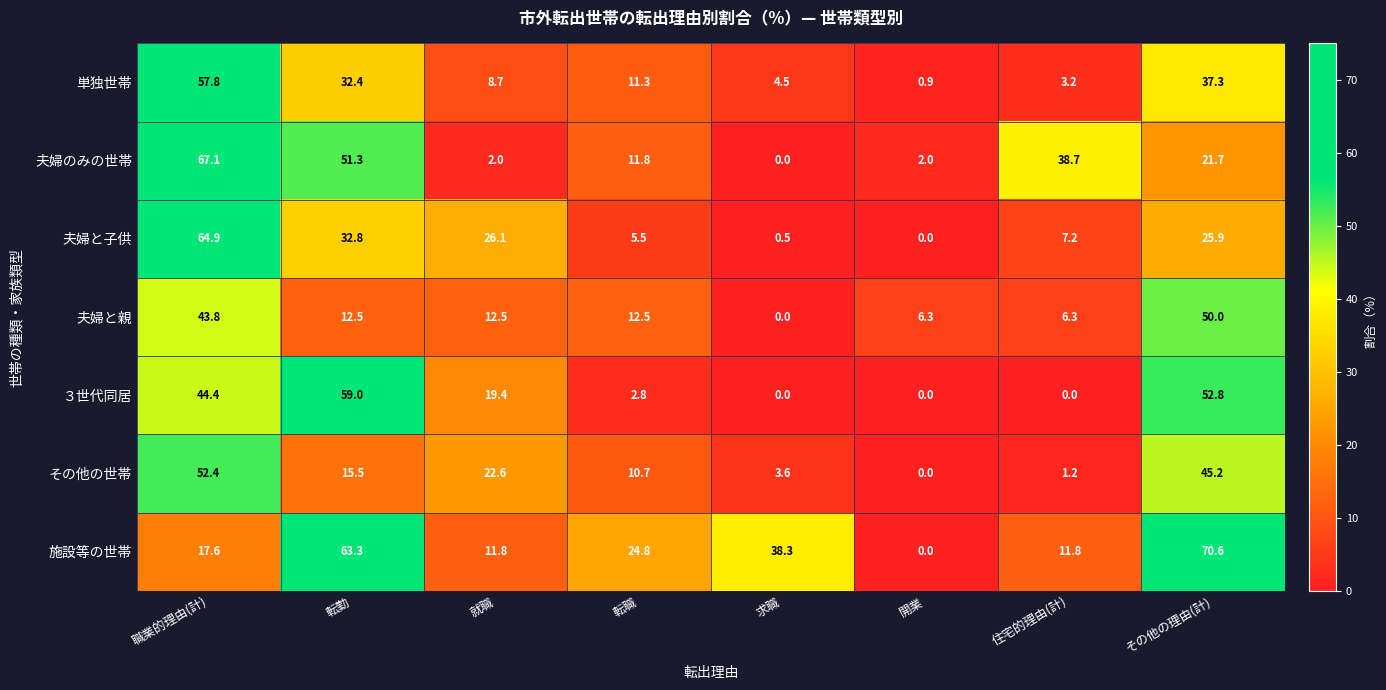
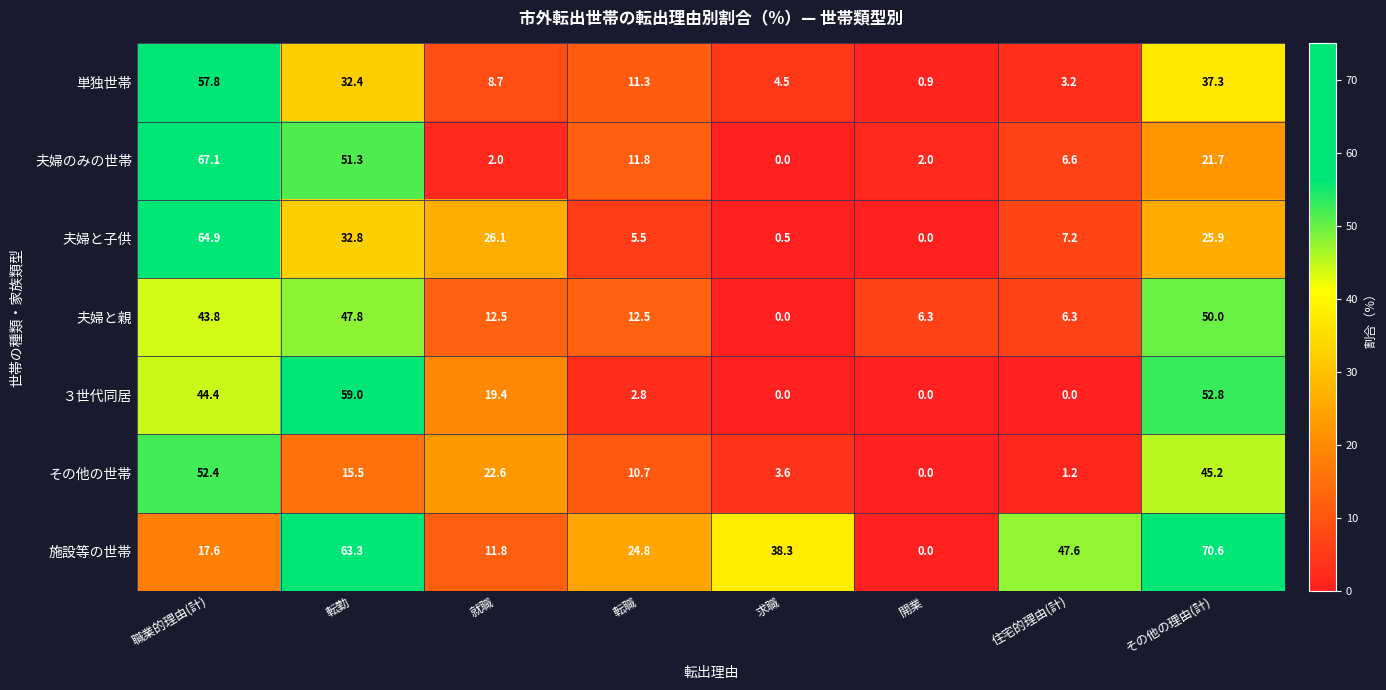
夫婦のみの世帯, 住宅的理由(計): 38.7 -> 6.6
夫婦と親, 転勤: 12.5 -> 47.8
施設等の世帯, 住宅的理由(計): 11.8 -> 47.6
